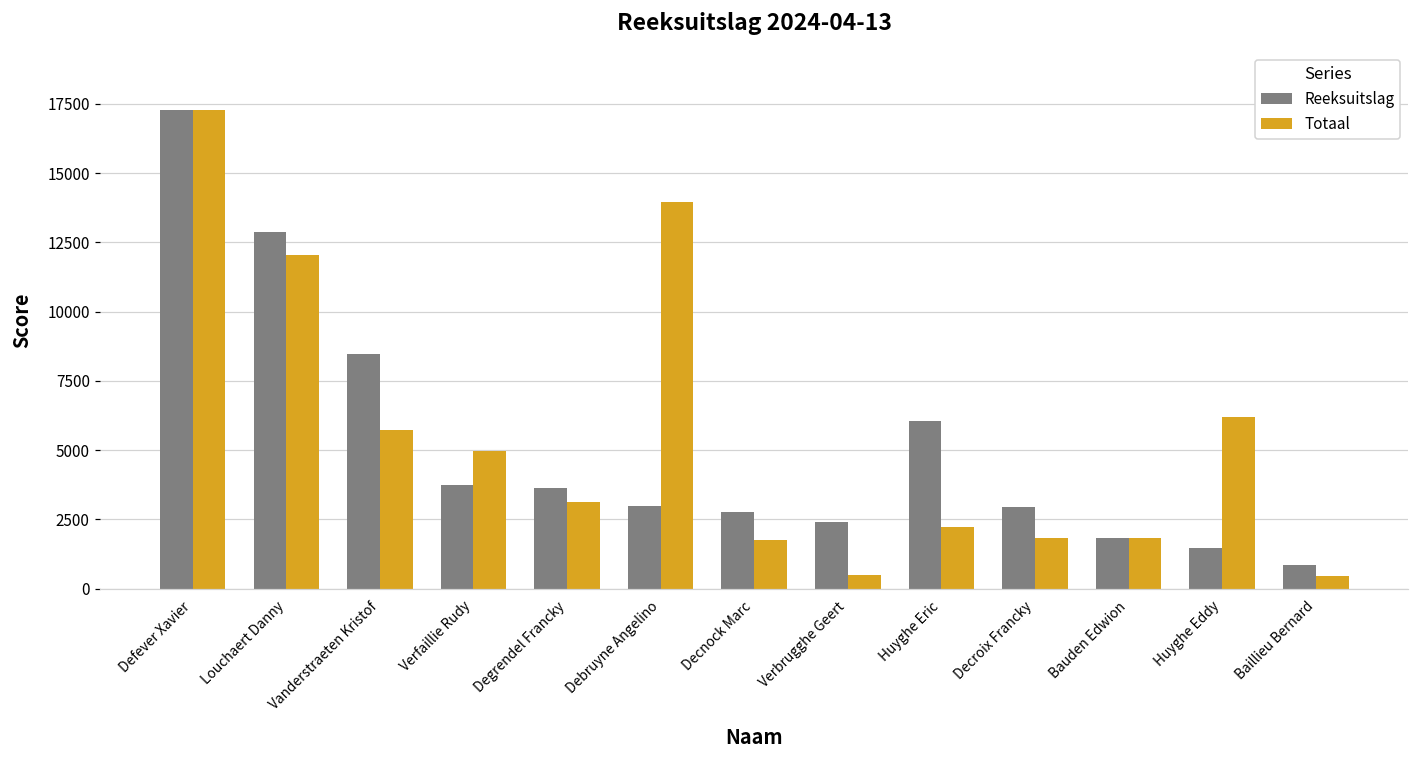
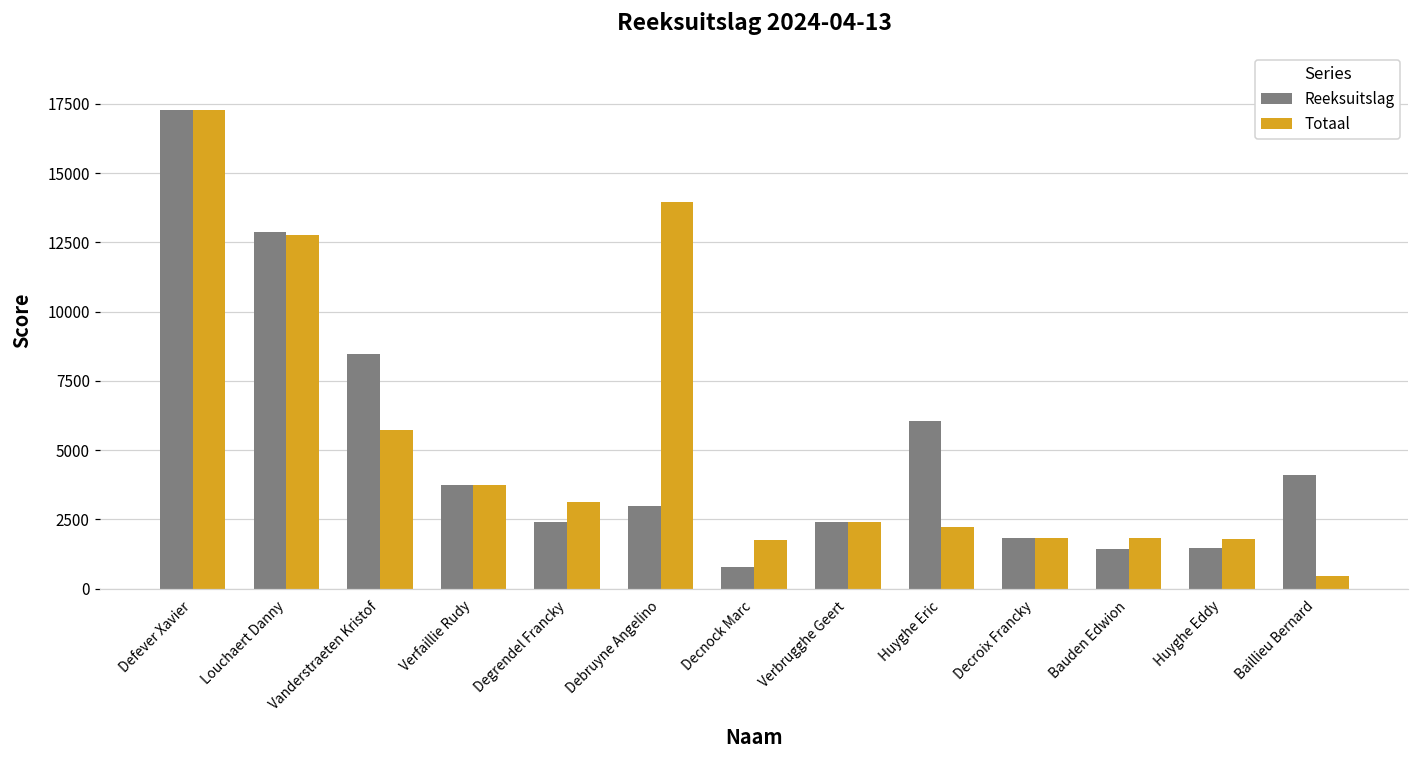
Totaal, Louchaert Danny: 12100 -> 12800
Totaal, Verfaillie Rudy: 5000 -> 3800
Reeksuitslag, Degrendel Francky: 3600 -> 2400
Reeksuitslag, Decnock Marc: 2800 -> 800
Totaal, Verbrugghe Geert: 500 -> 2400
Reeksuitslag, Decroix Francky: 2900 -> 1800
Reeksuitslag, Bauden Edwion: 1800 -> 1400
Totaal, Huyghe Eddy: 6200 -> 1800
Reeksuitslag, Baillieu Bernard: 800 -> 4100
